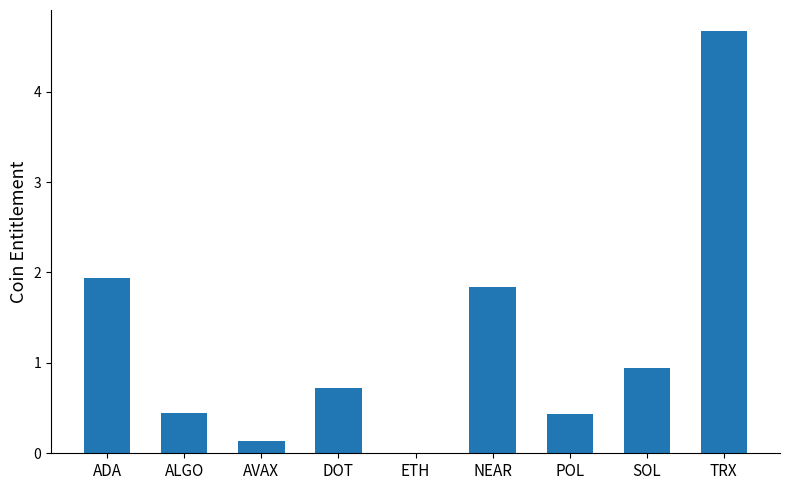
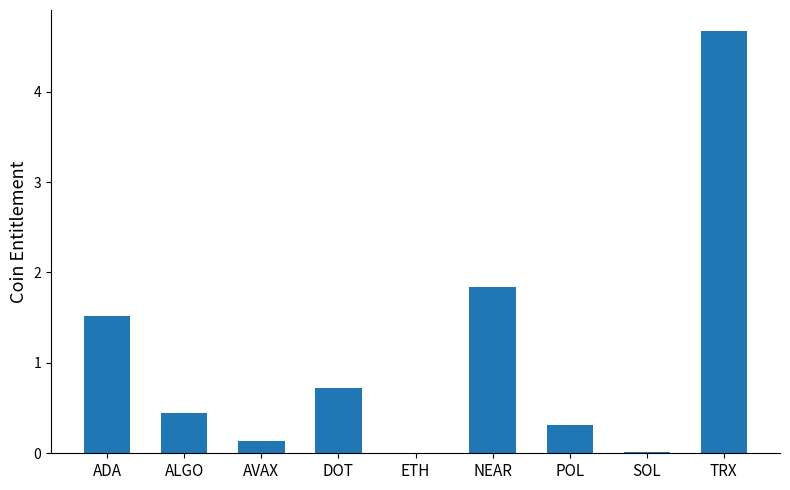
ADA: 1.9 -> 1.5
POL: 0.4 -> 0.3
SOL: 0.9 -> 0.0
